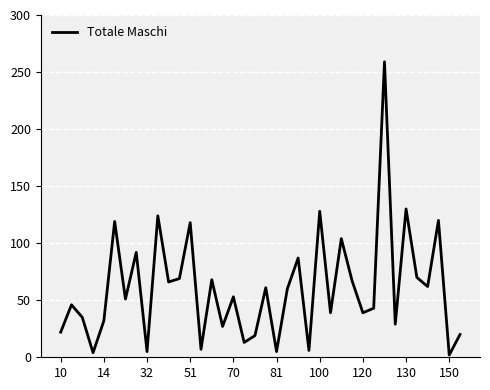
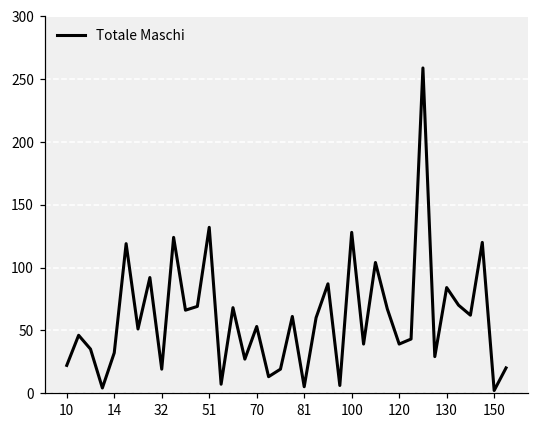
32: 5 -> 19
51: 118 -> 132
130: 130 -> 84
